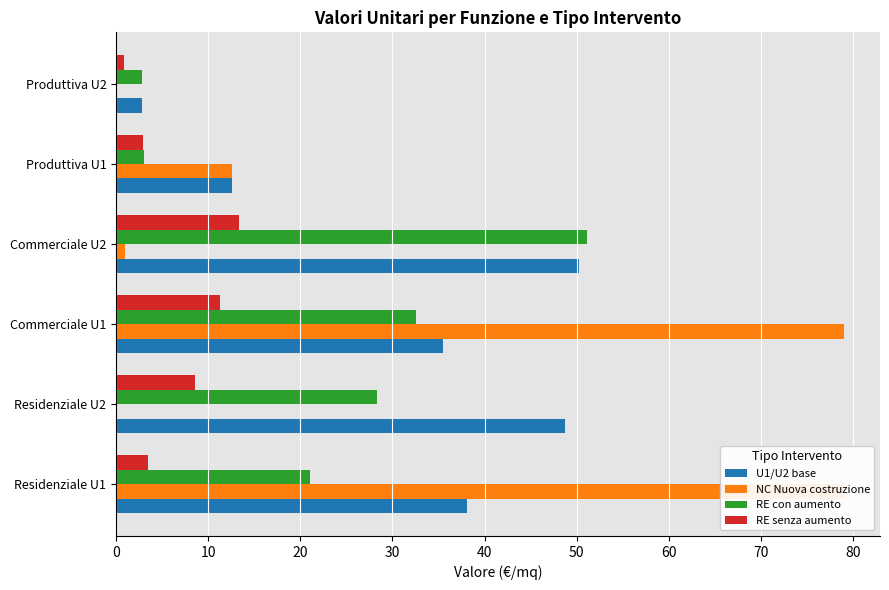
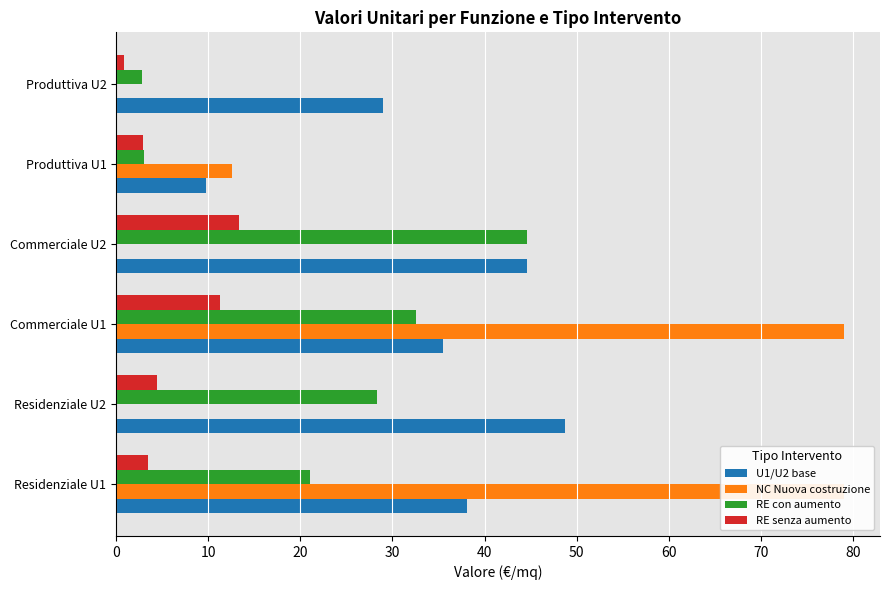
U1/U2 base, Produttiva U2: 3 -> 29
U1/U2 base, Produttiva U1: 13 -> 10
RE con aumento, Commerciale U2: 51 -> 45
NC Nuova costruzione, Commerciale U2: 1 -> 0
U1/U2 base, Commerciale U2: 50 -> 45
RE senza aumento, Residenziale U2: 9 -> 4
